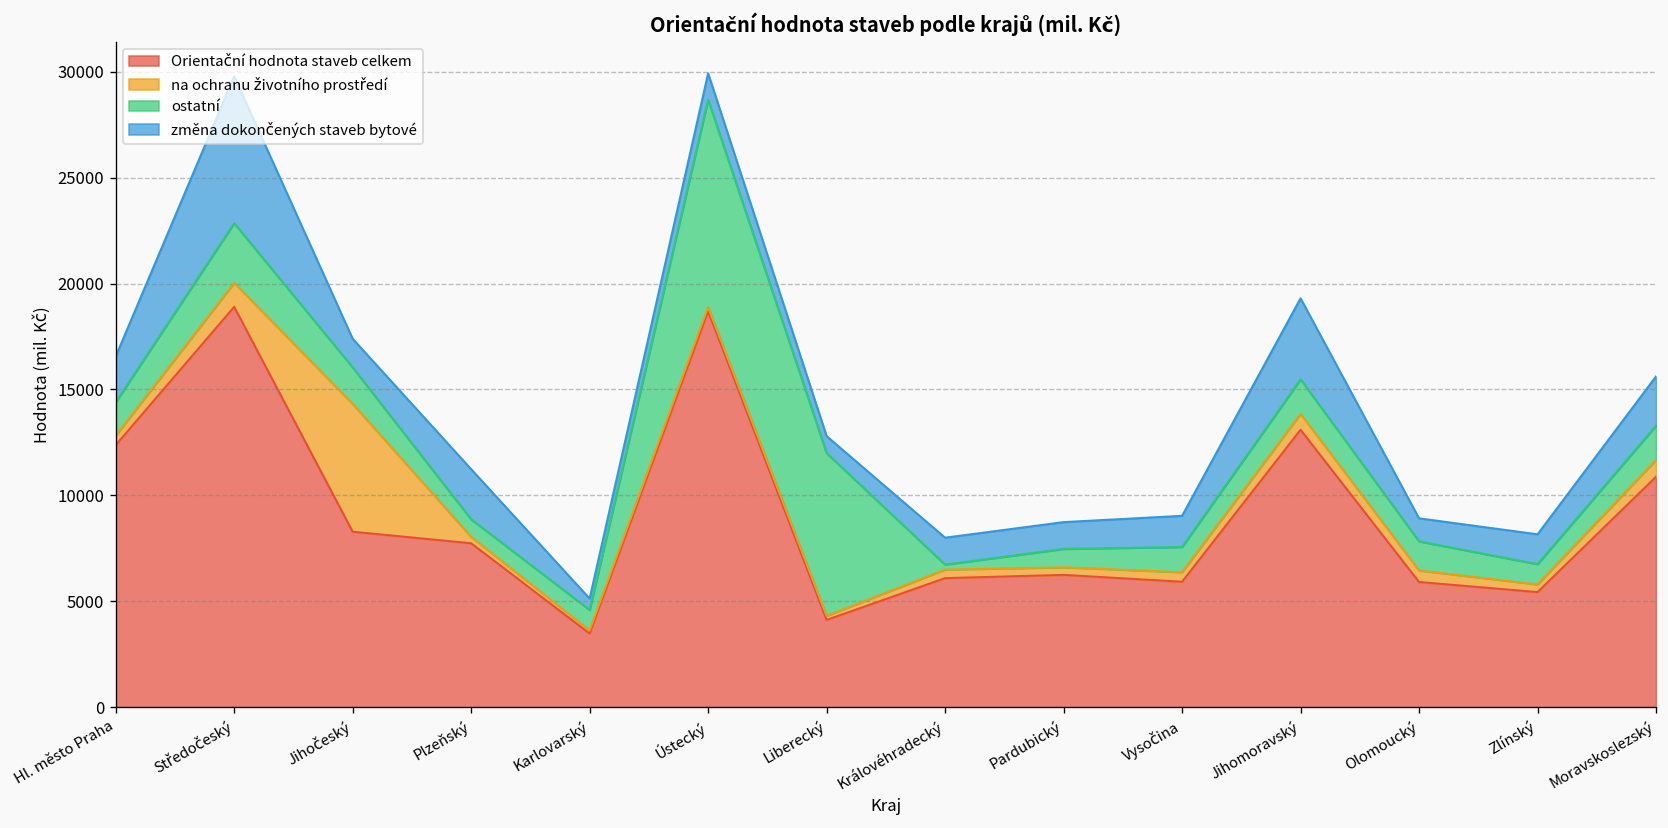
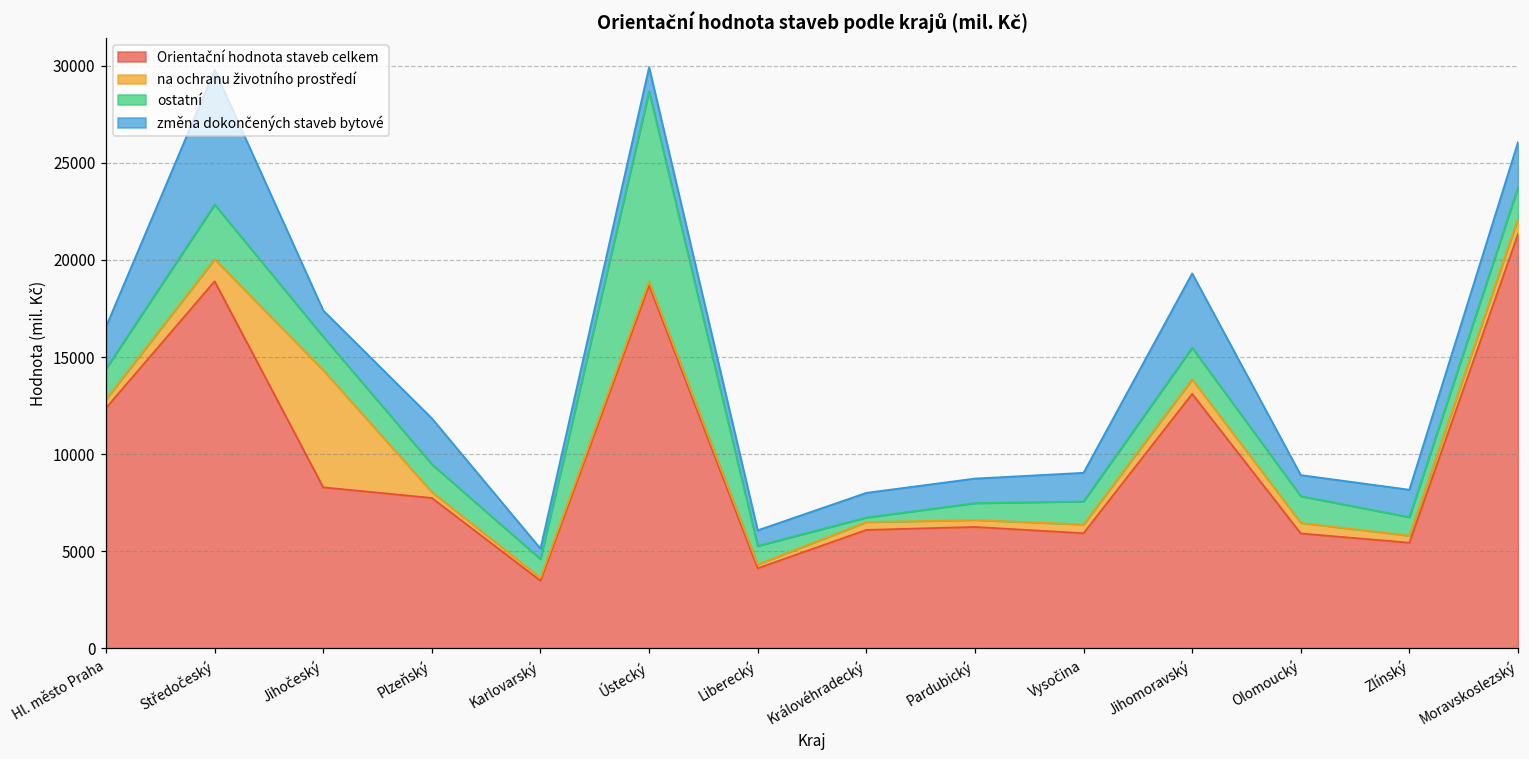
ostatní, Plzeňský: 800 -> 1400
ostatní, Liberecký: 7700 -> 1000
Orientační hodnota staveb celkem, Moravskoslezský: 10900 -> 21300
